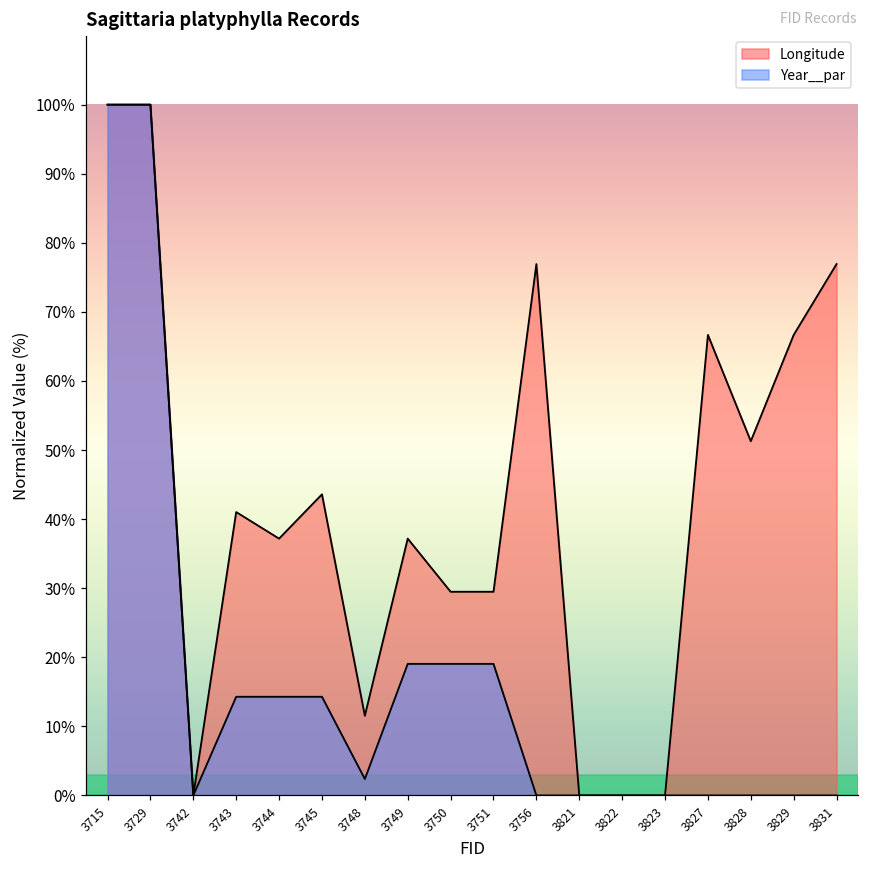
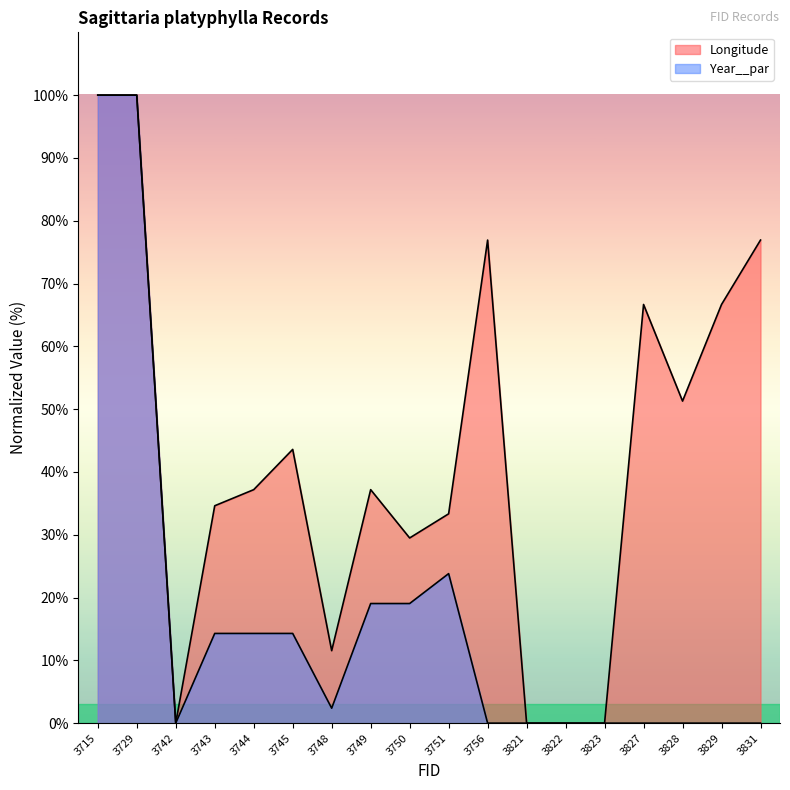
Longitude, 3743: 41% -> 35%
Longitude, 3751: 29% -> 33%
Year__par, 3751: 19% -> 24%
